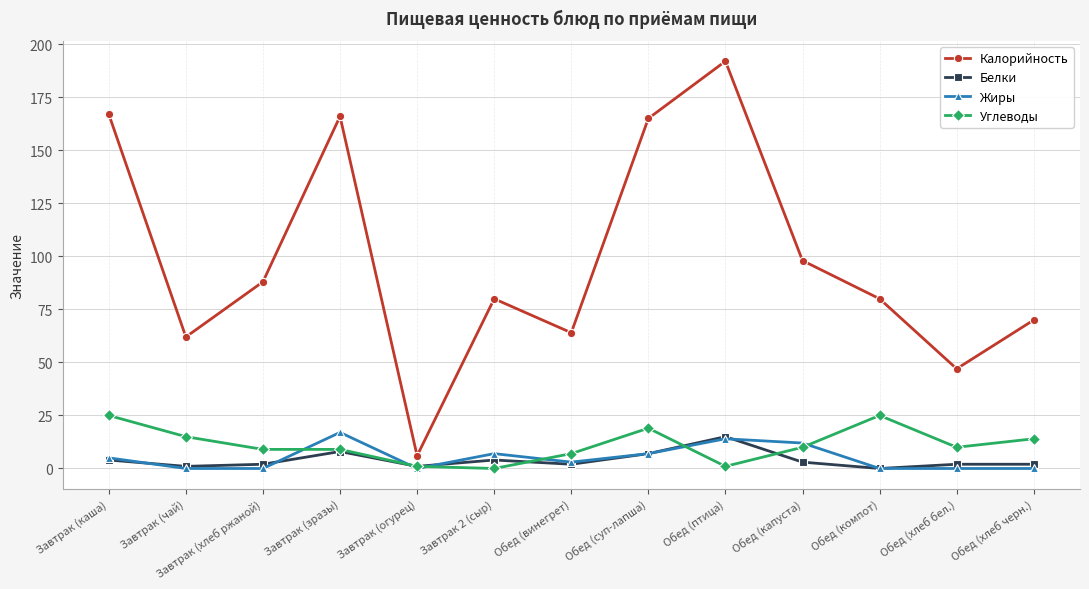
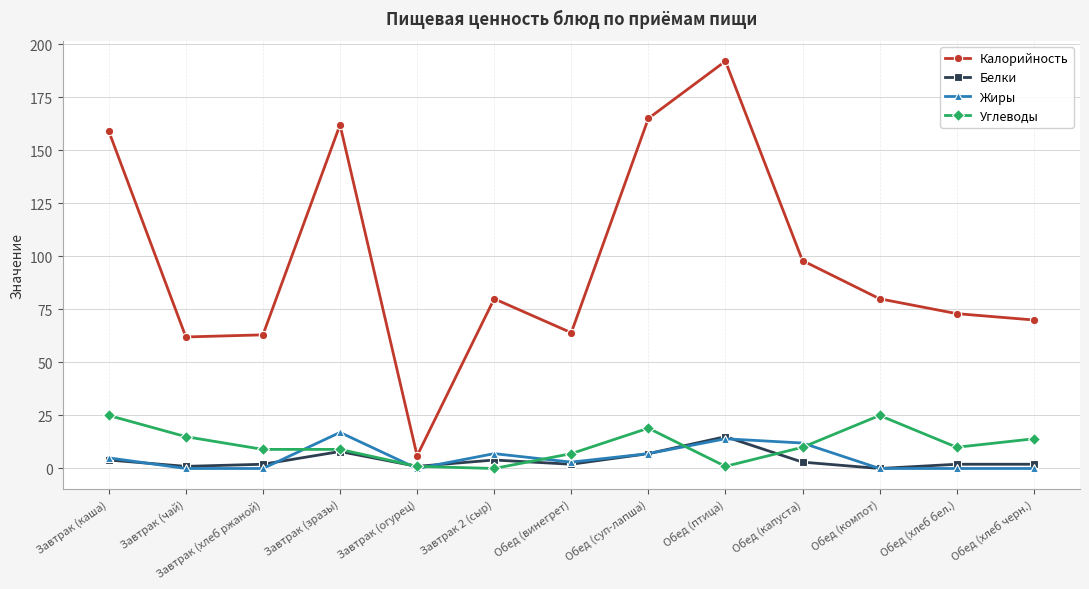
Калорийность, Завтрак (каша): 167 -> 159
Калорийность, Завтрак (хлеб ржаной): 88 -> 63
Калорийность, Завтрак (зразы): 166 -> 162
Калорийность, Обед (хлеб бел.): 47 -> 73
